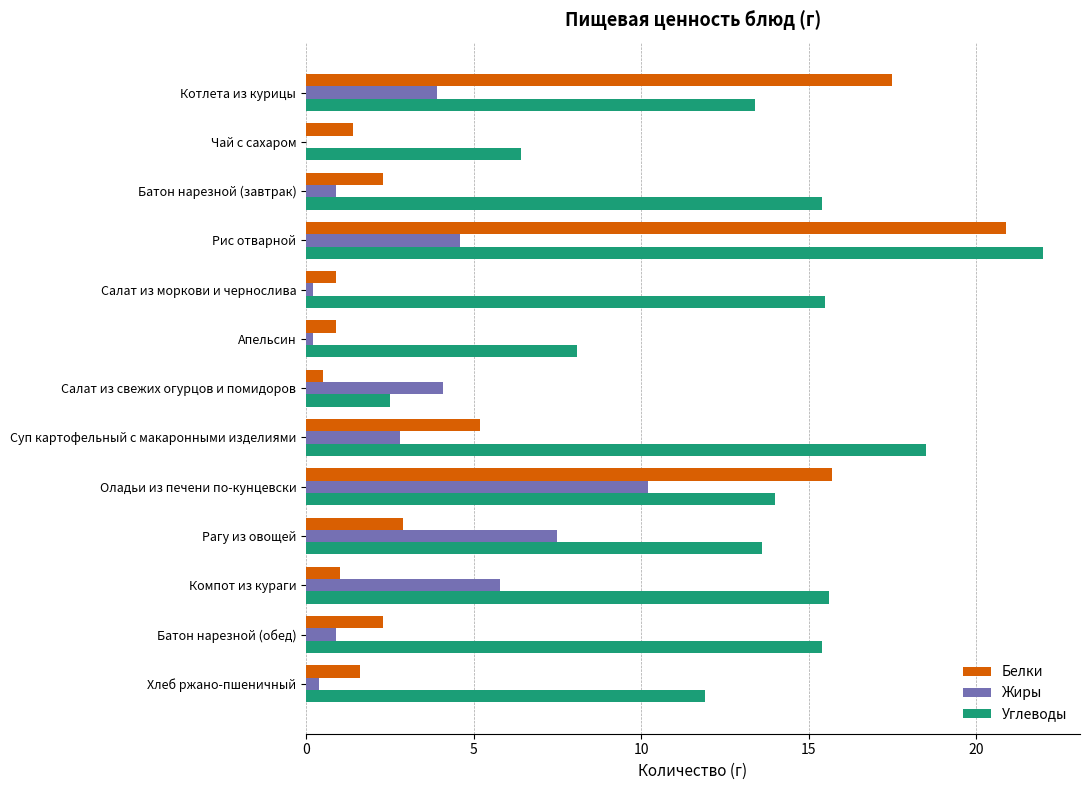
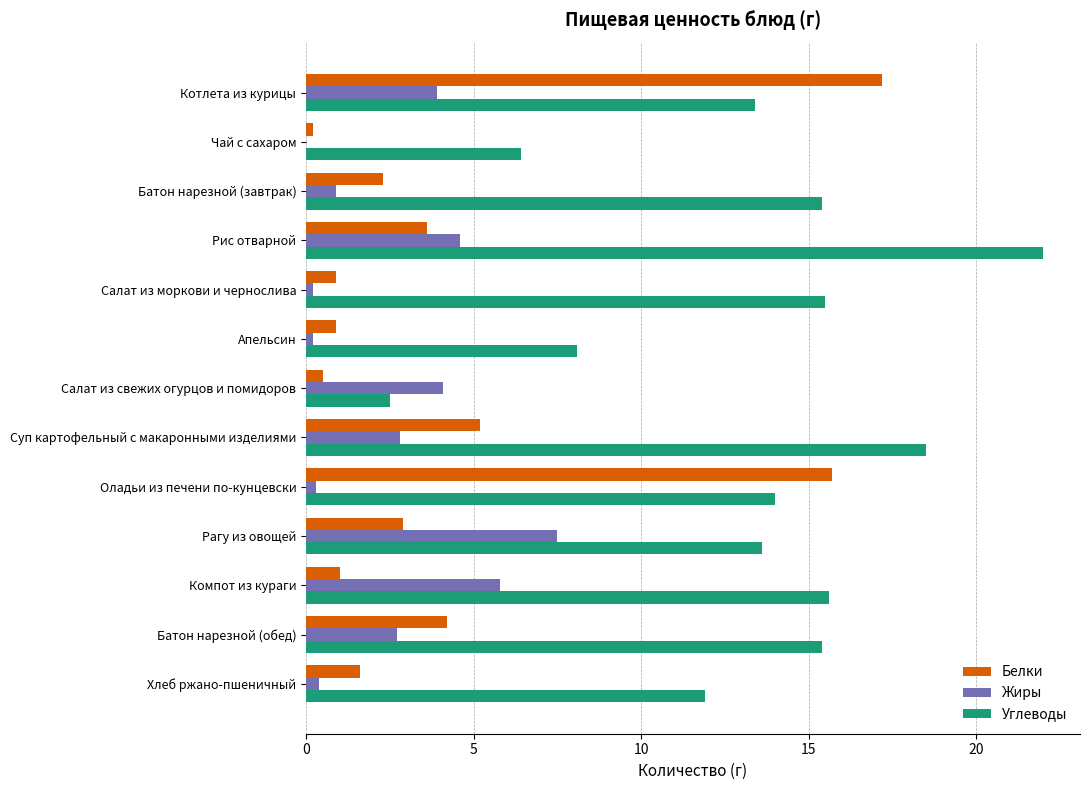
Белки, Котлета из курицы: 17.5 -> 17.2
Белки, Чай с сахаром: 1.4 -> 0.2
Белки, Рис отварной: 20.9 -> 3.6
Жиры, Оладьи из печени по-кунцевски: 10.2 -> 0.3
Белки, Батон нарезной (обед): 2.3 -> 4.2
Жиры, Батон нарезной (обед): 0.9 -> 2.7
